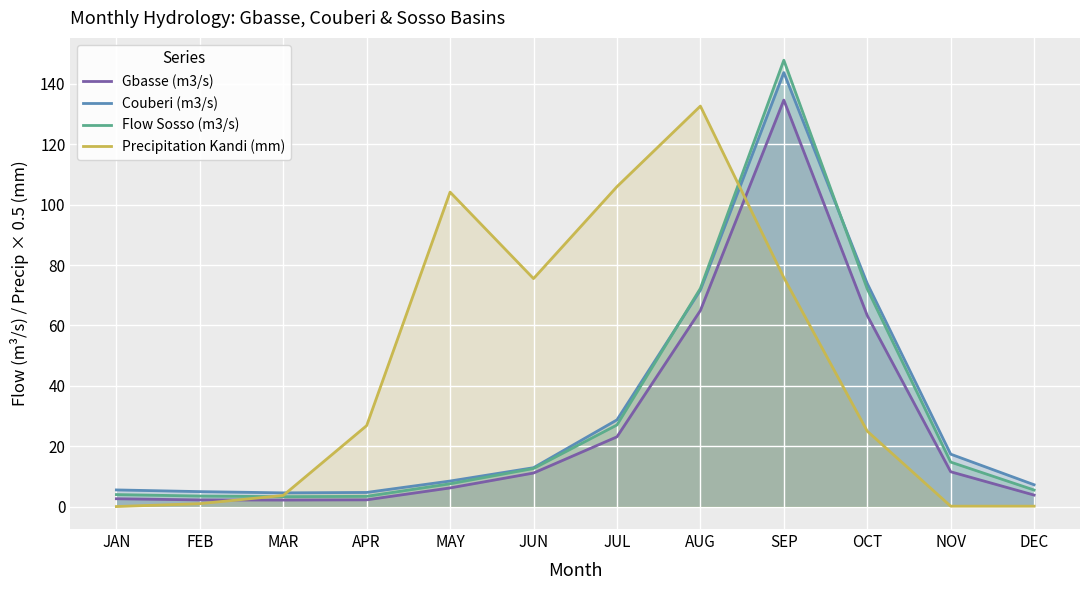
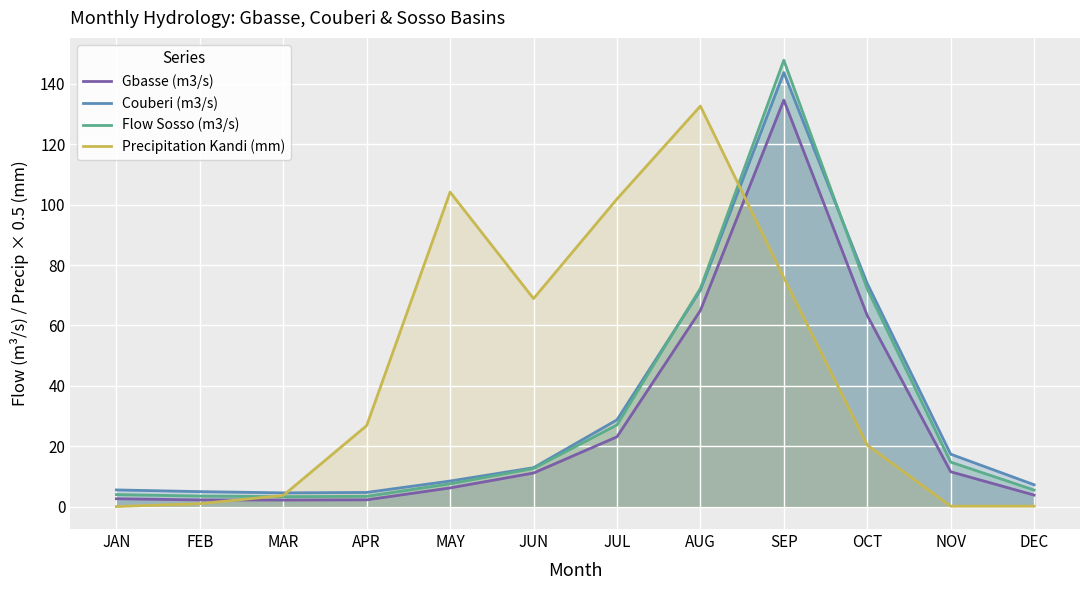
Precipitation Kandi (mm), JUN: 76 -> 69
Precipitation Kandi (mm), JUL: 106 -> 102
Precipitation Kandi (mm), OCT: 25 -> 20
